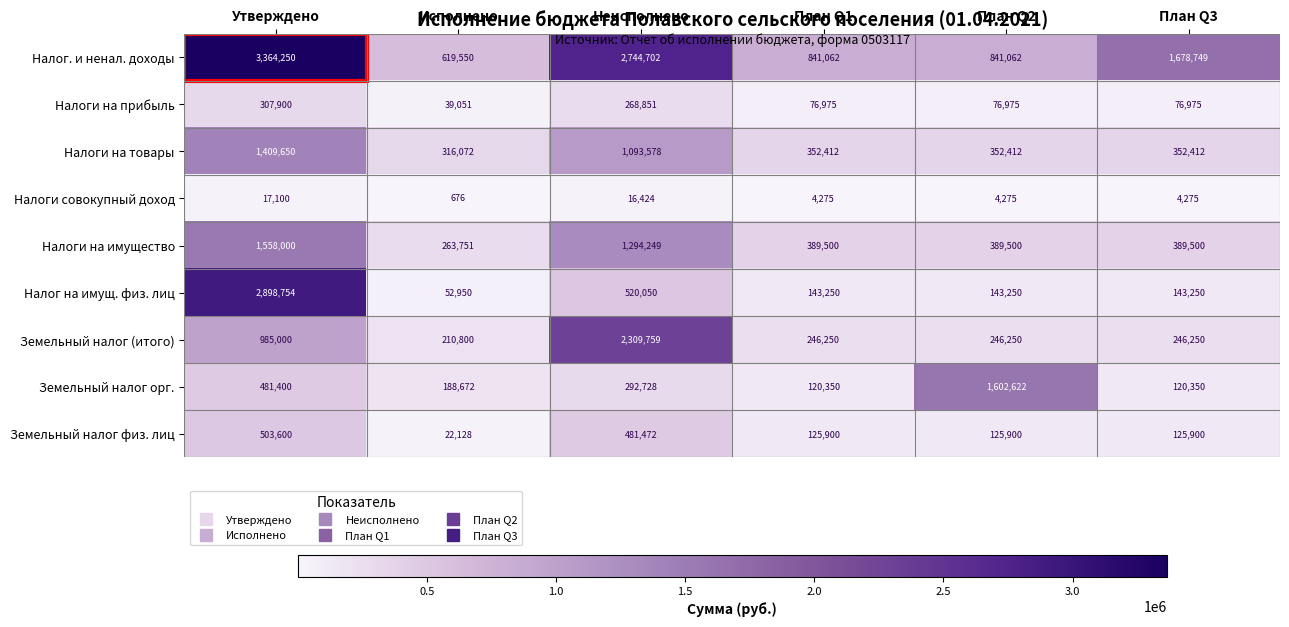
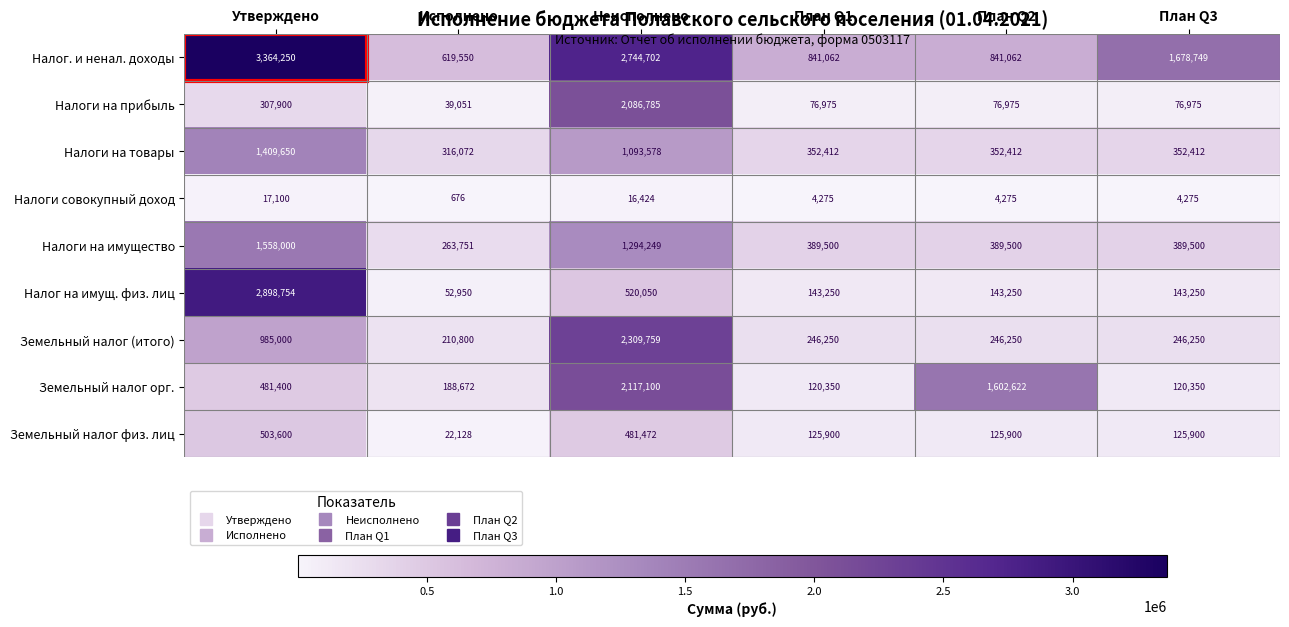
Налоги на прибыль, Неисполнено: 268,851 -> 2,086,785
Земельный налог орг., Неисполнено: 292,728 -> 2,117,100
